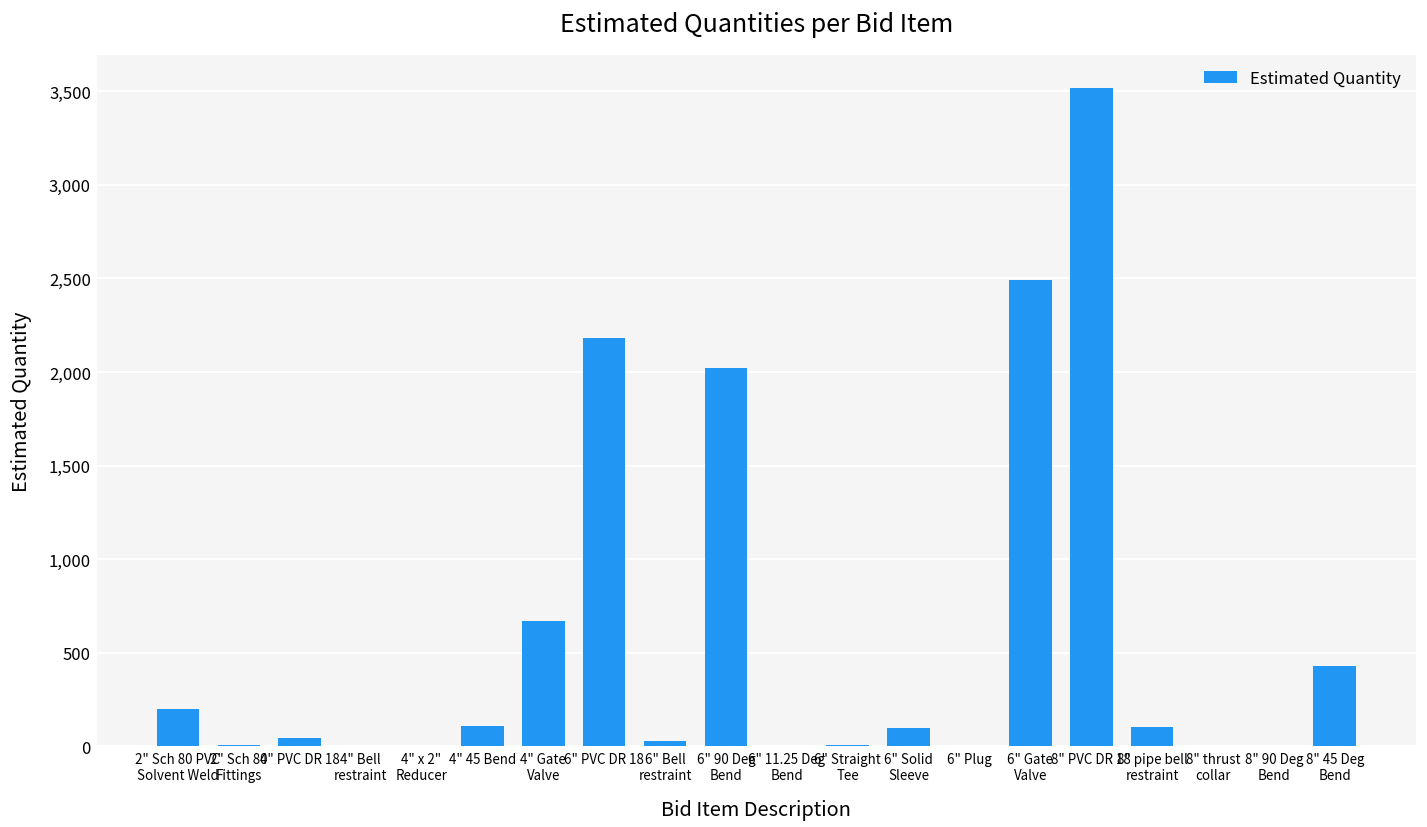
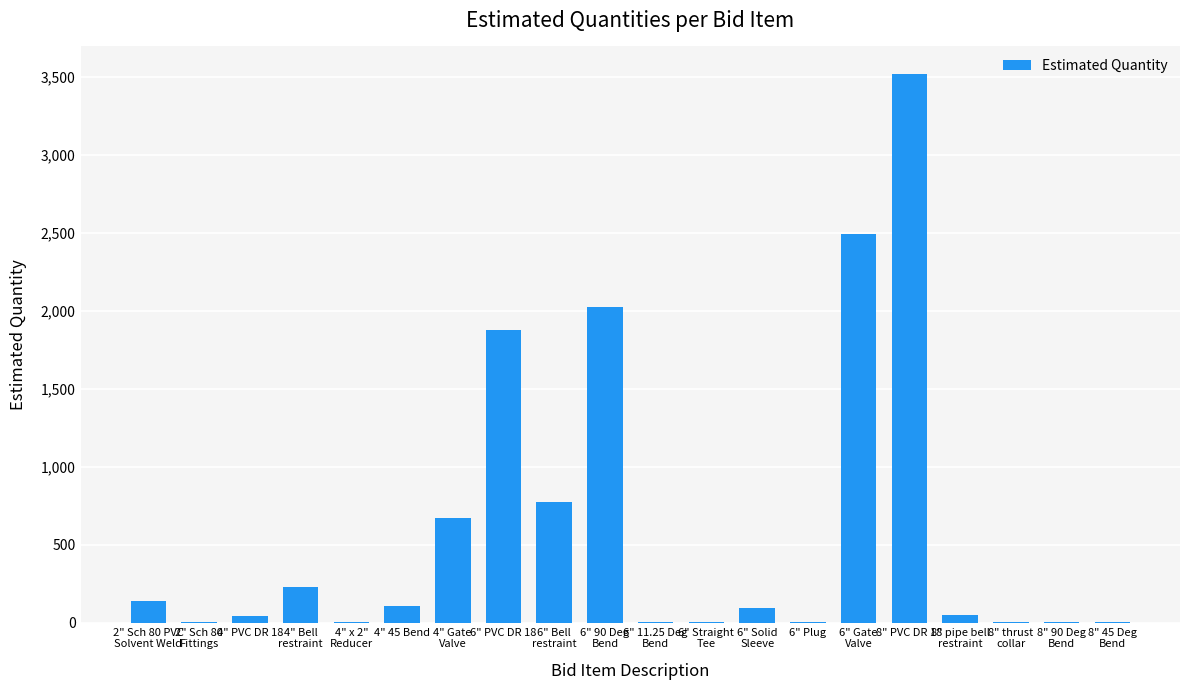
2" Sch 80 PVC Solvent Weld: 200 -> 140
4" Bell restraint: 0 -> 230
6" PVC DR 18: 2,180 -> 1,870
6" Bell restraint: 30 -> 780
8" pipe bell restraint: 100 -> 50
8" 45 Deg Bend: 430 -> 0
